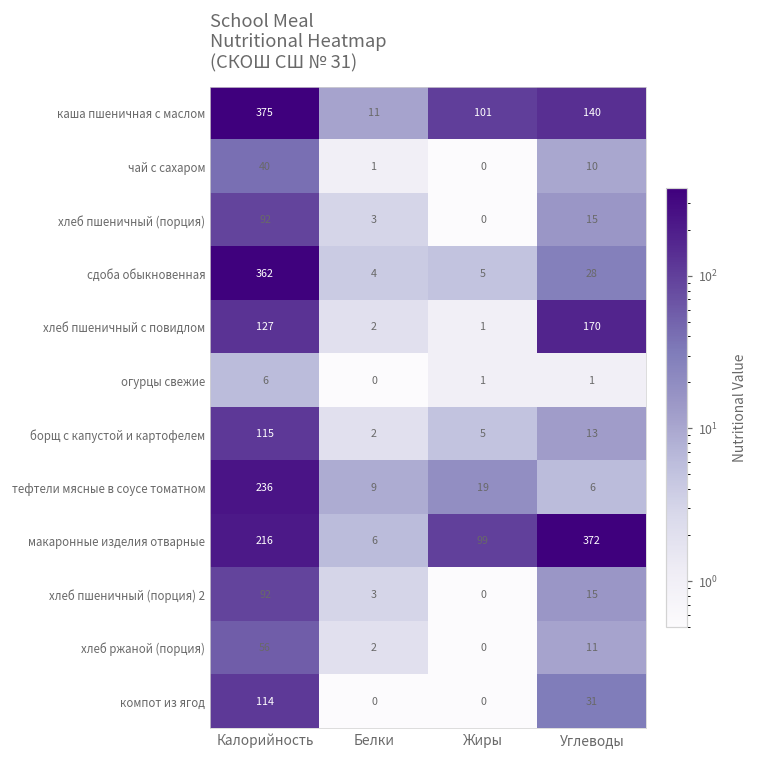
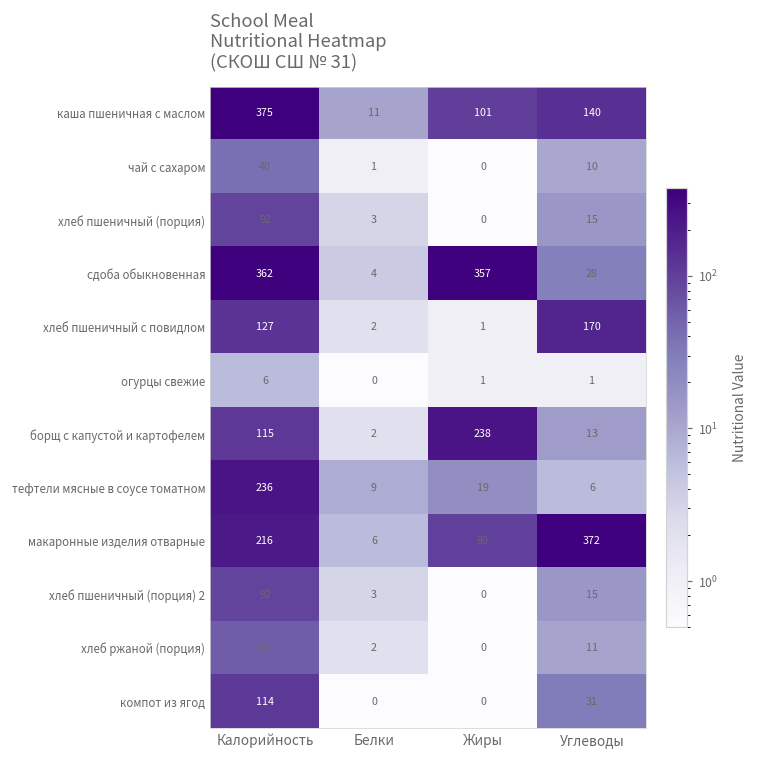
сдоба обыкновенная, Жиры: 5 -> 357
борщ с капустой и картофелем, Жиры: 5 -> 238
